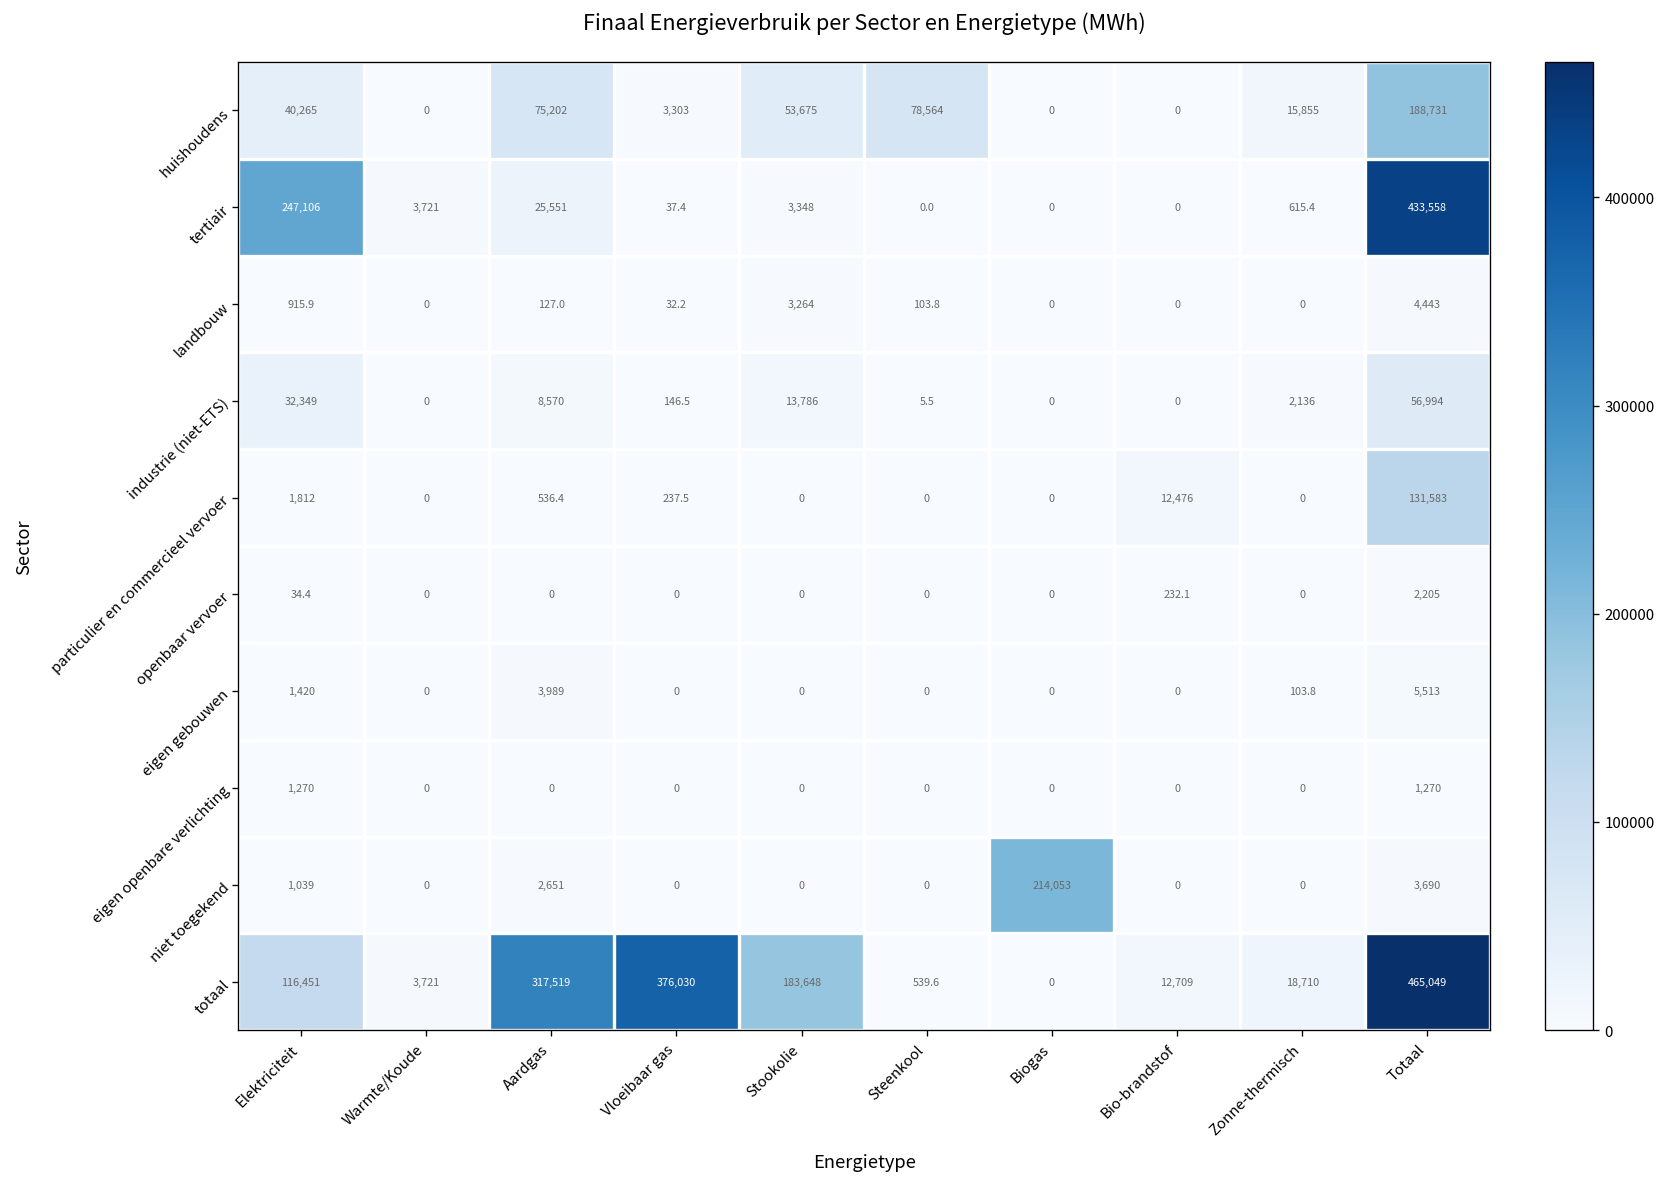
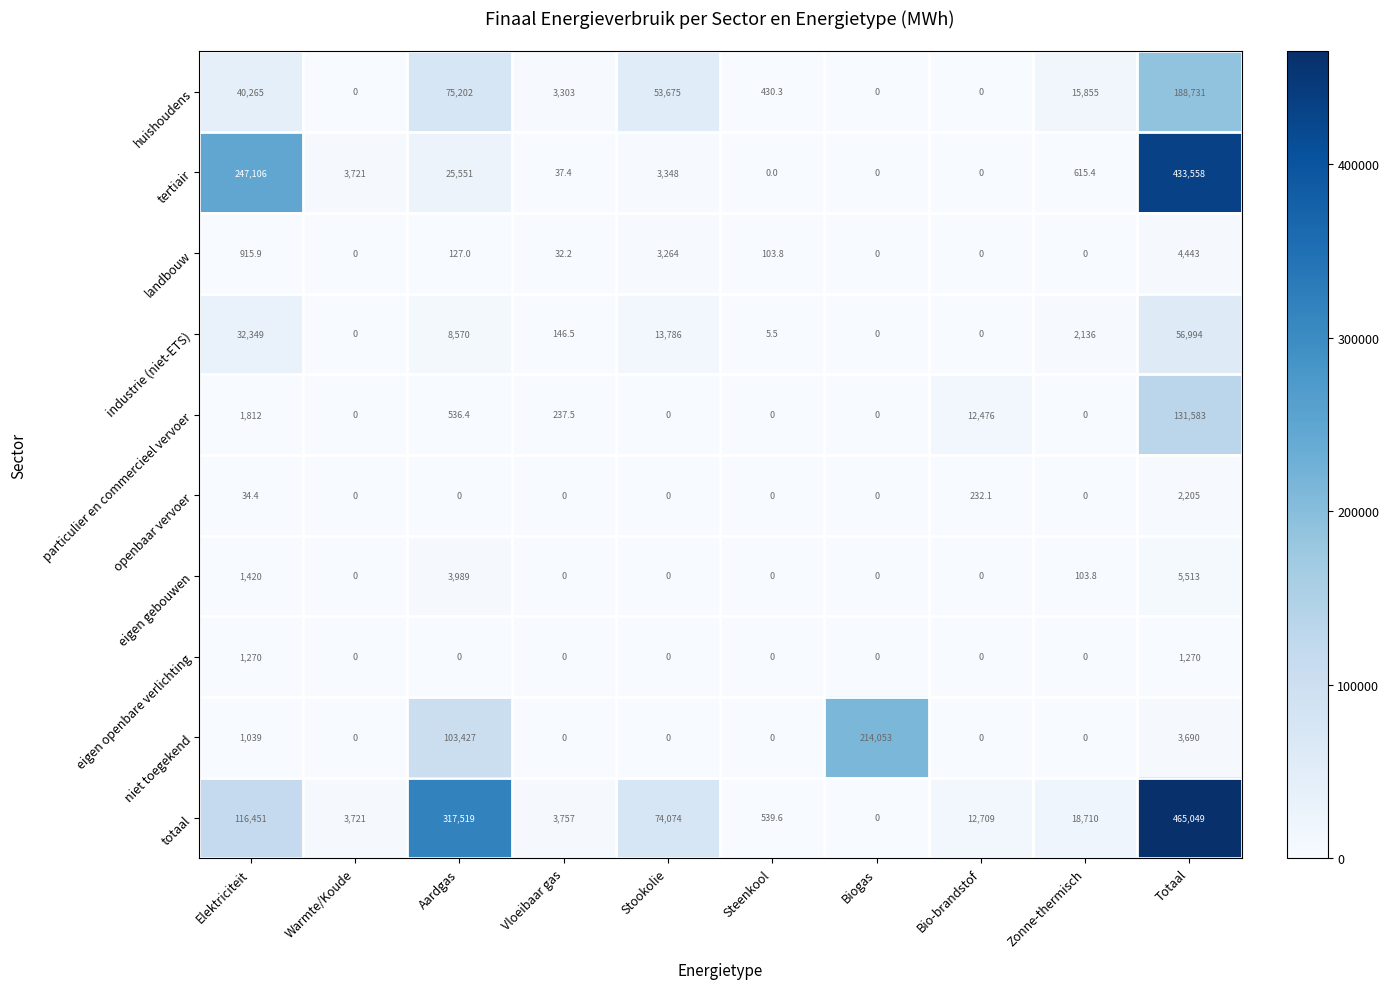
huishoudens, Steenkool: 78,564 -> 430.3
niet toegekend, Aardgas: 2,651 -> 103,427
totaal, Vloeibaar gas: 376,030 -> 3,757
totaal, Stookolie: 183,648 -> 74,074
